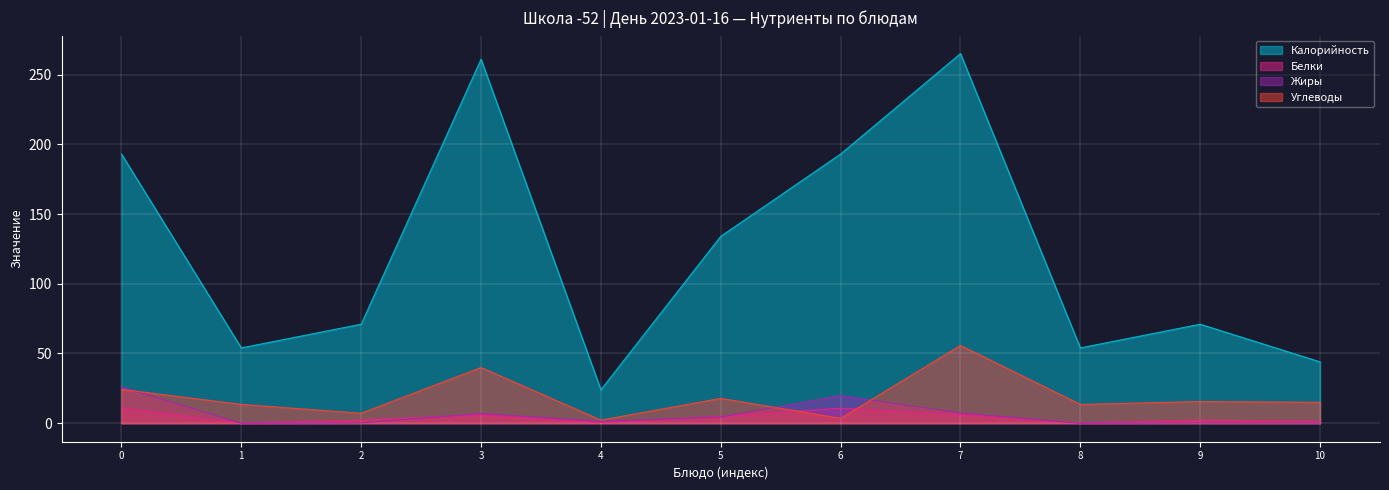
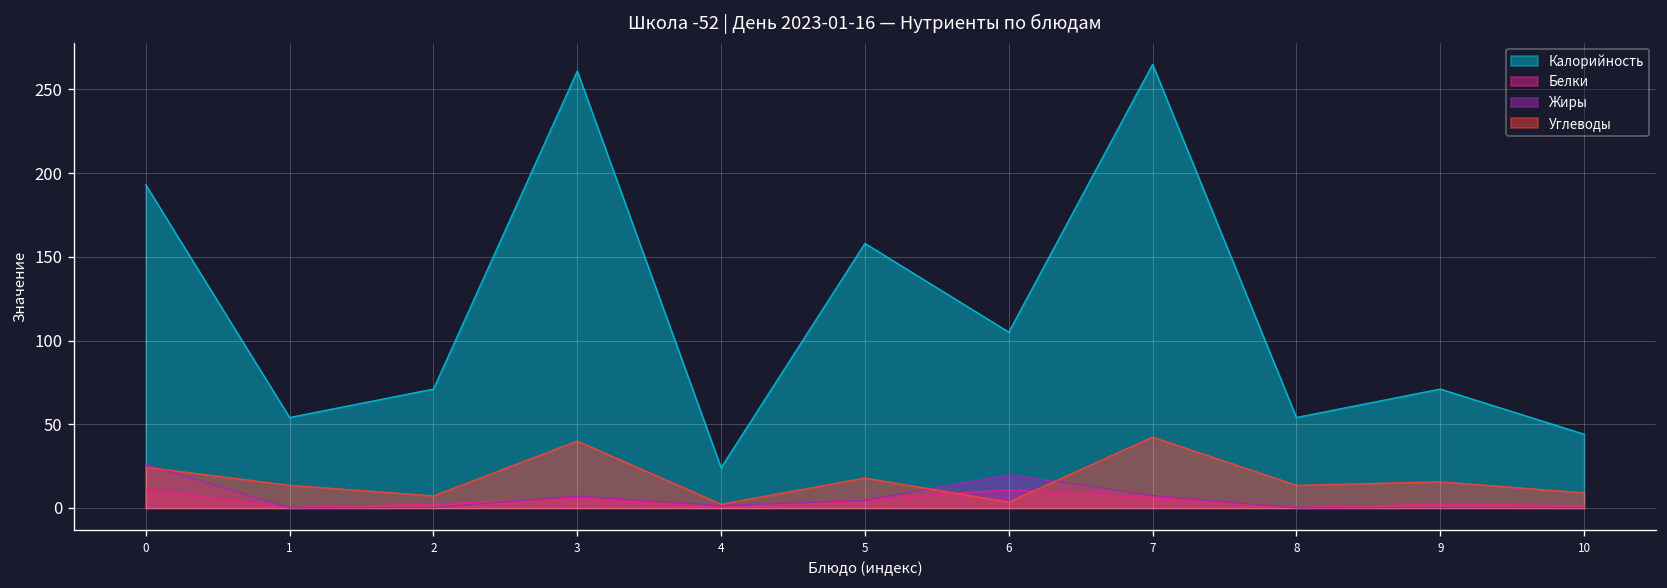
Калорийность, 5: 134 -> 158
Калорийность, 6: 193 -> 105
Углеводы, 7: 56 -> 42
Углеводы, 10: 15 -> 9
